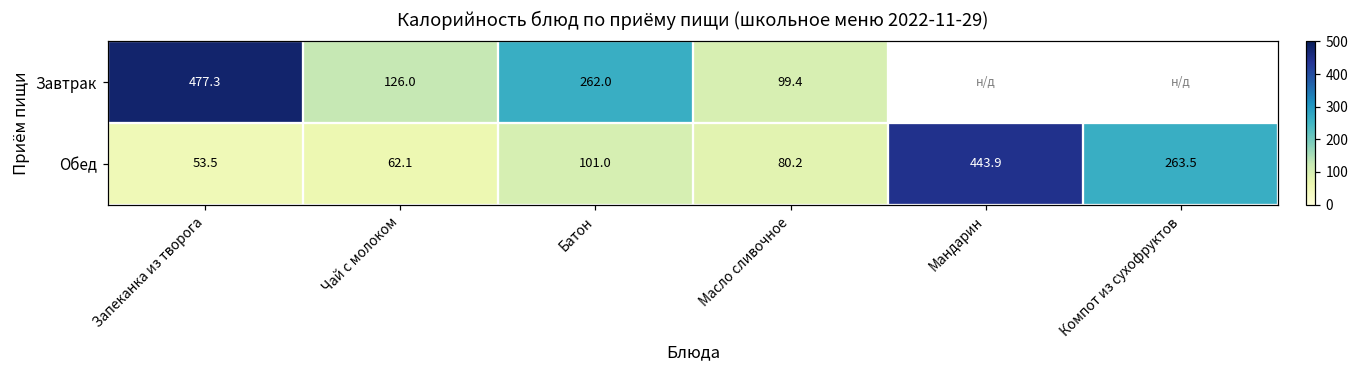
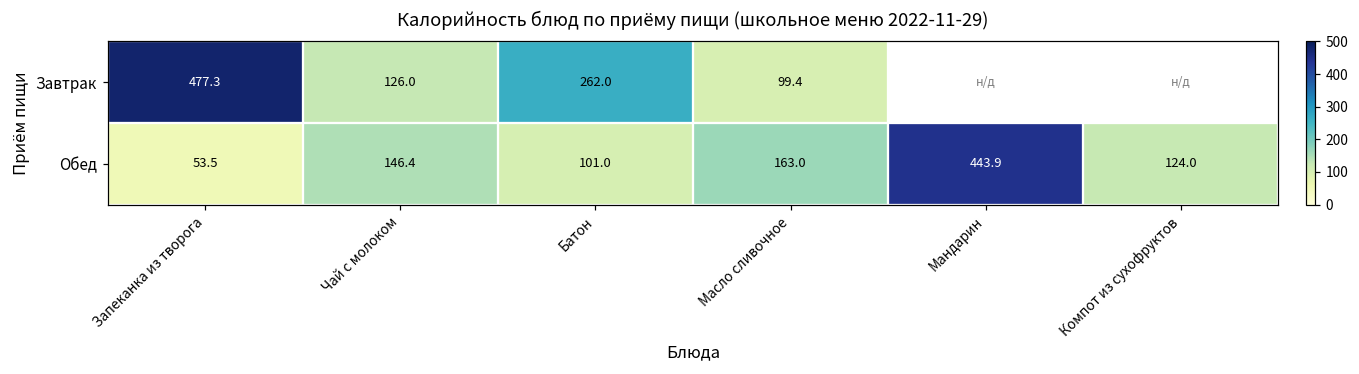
Обед, Чай с молоком: 62.1 -> 146.4
Обед, Масло сливочное: 80.2 -> 163.0
Обед, Компот из сухофруктов: 263.5 -> 124.0
